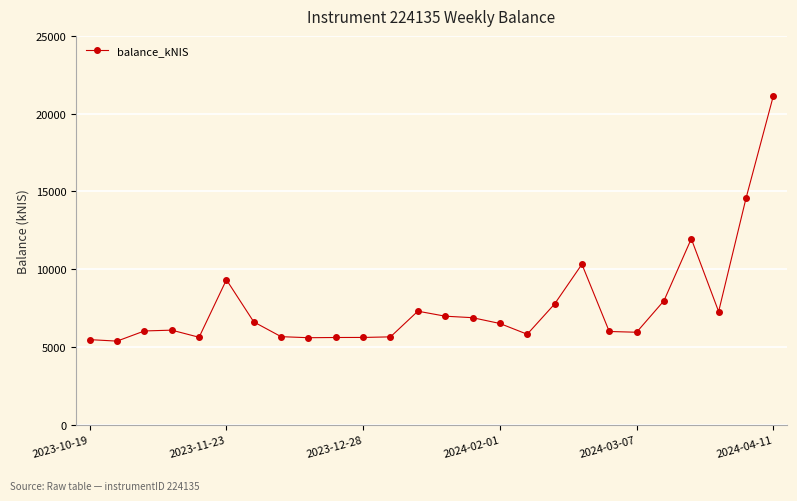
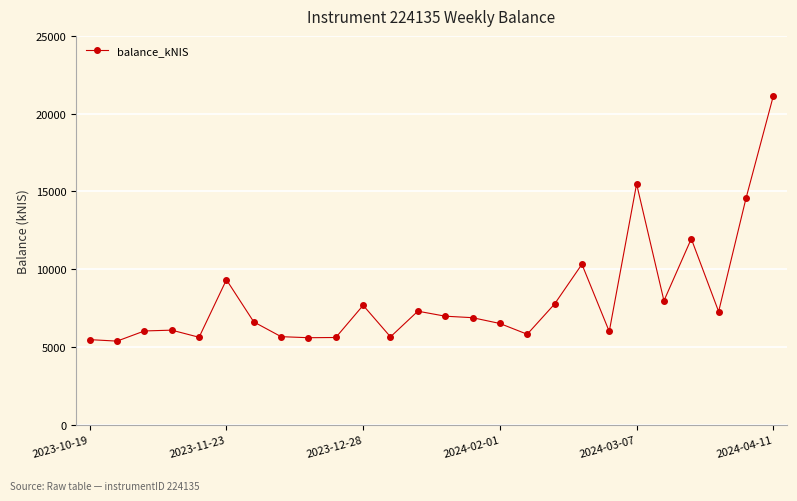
2023-12-28: 5600 -> 7700
2024-03-07: 5900 -> 15500
